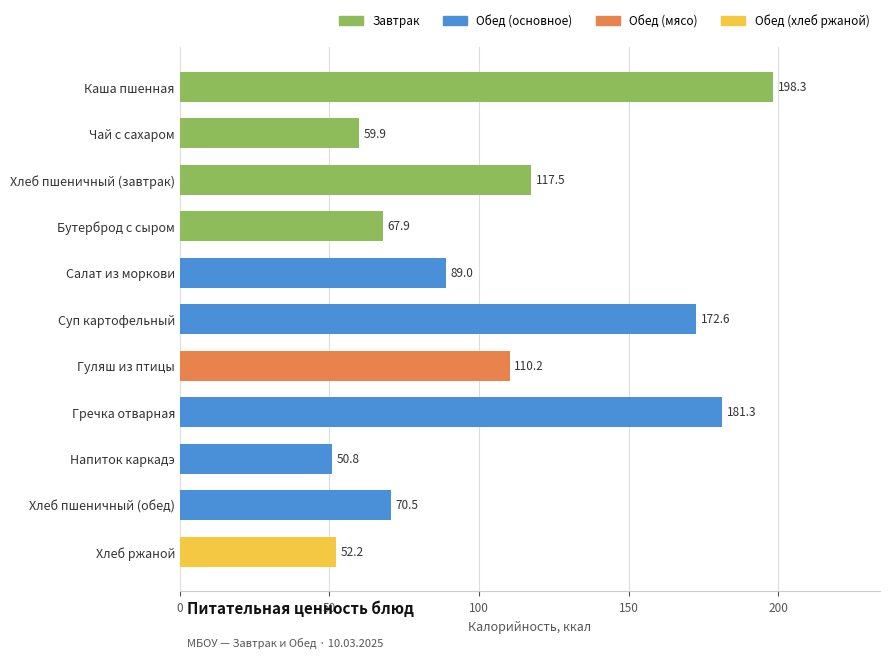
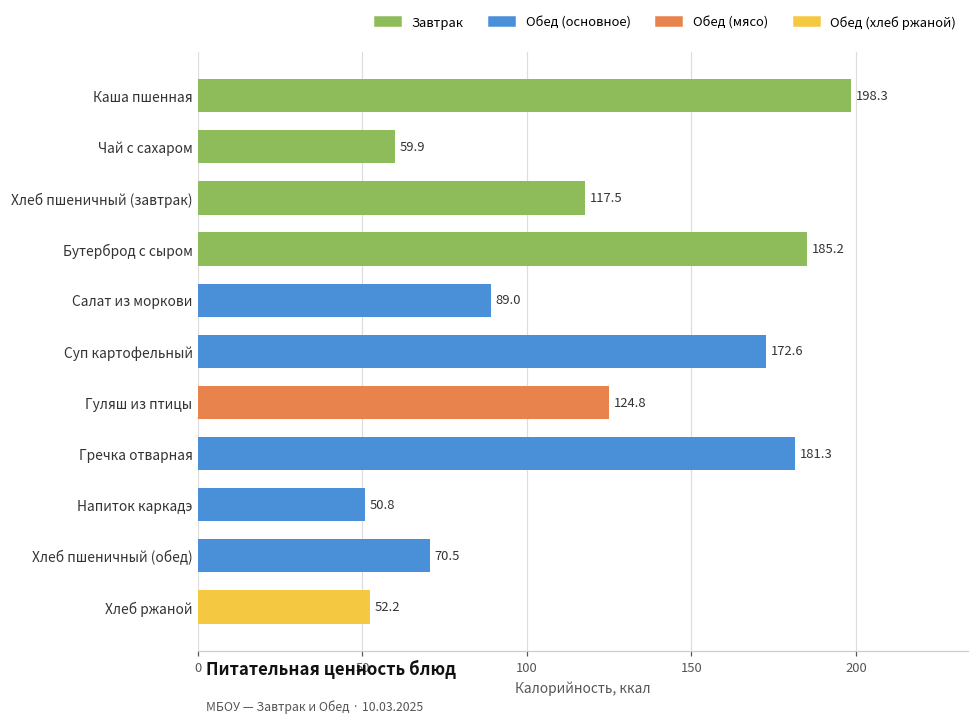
Бутерброд с сыром: 67.9 -> 185.2
Гуляш из птицы: 110.2 -> 124.8
